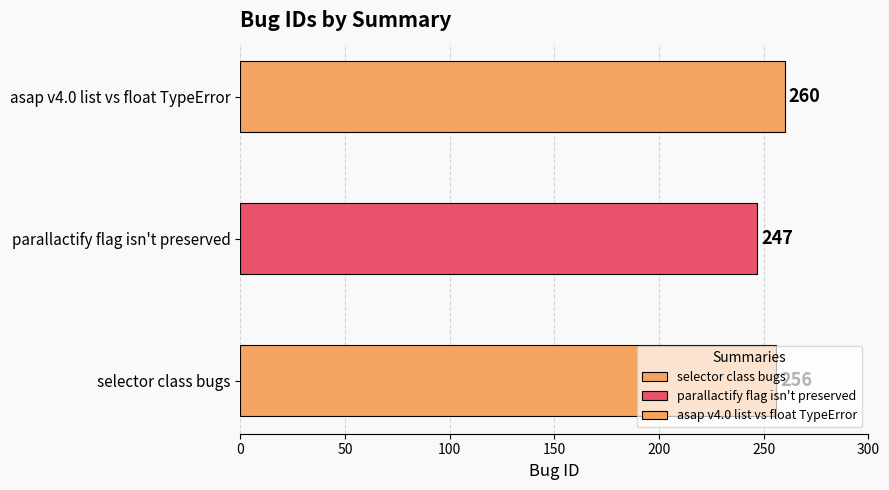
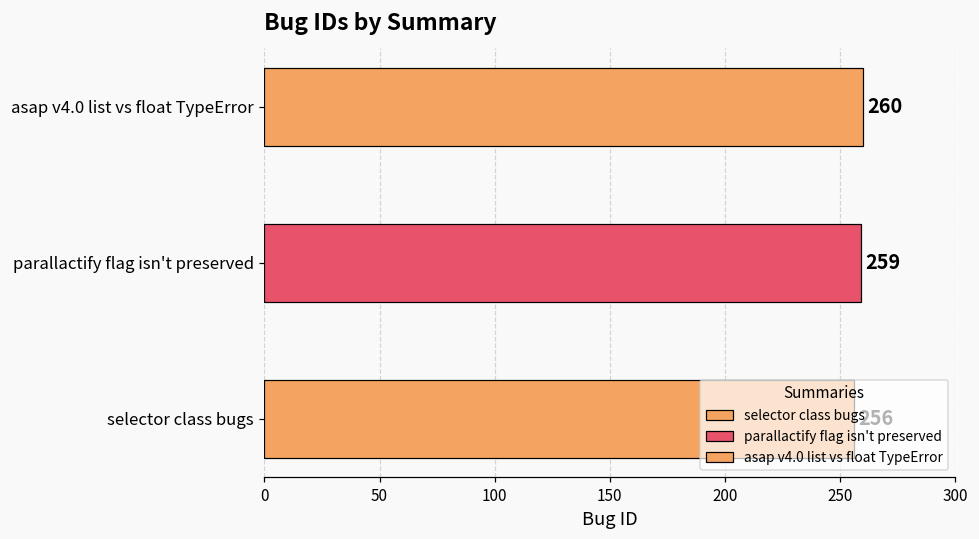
parallactify flag isn't preserved: 247 -> 259
